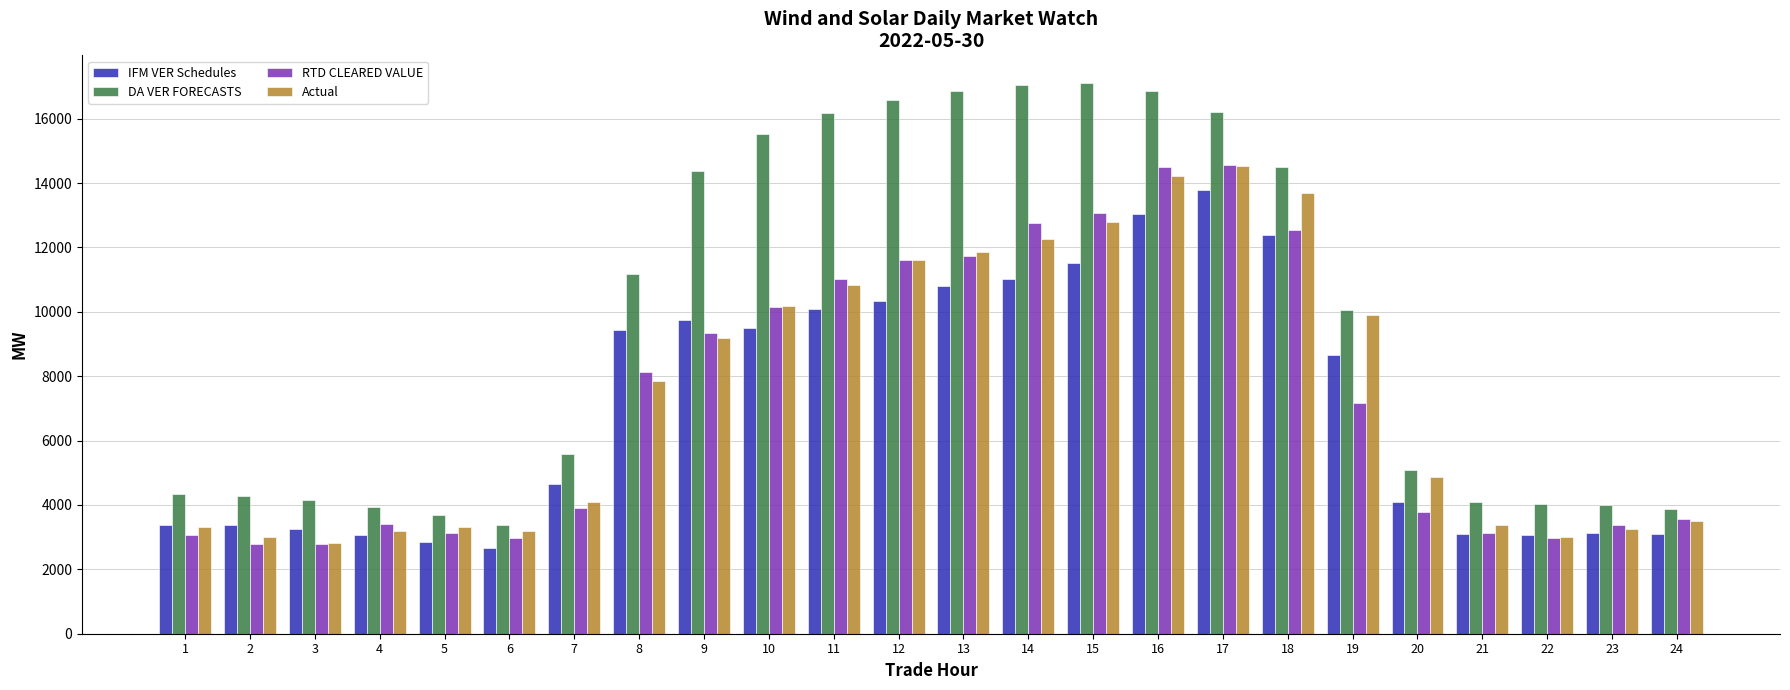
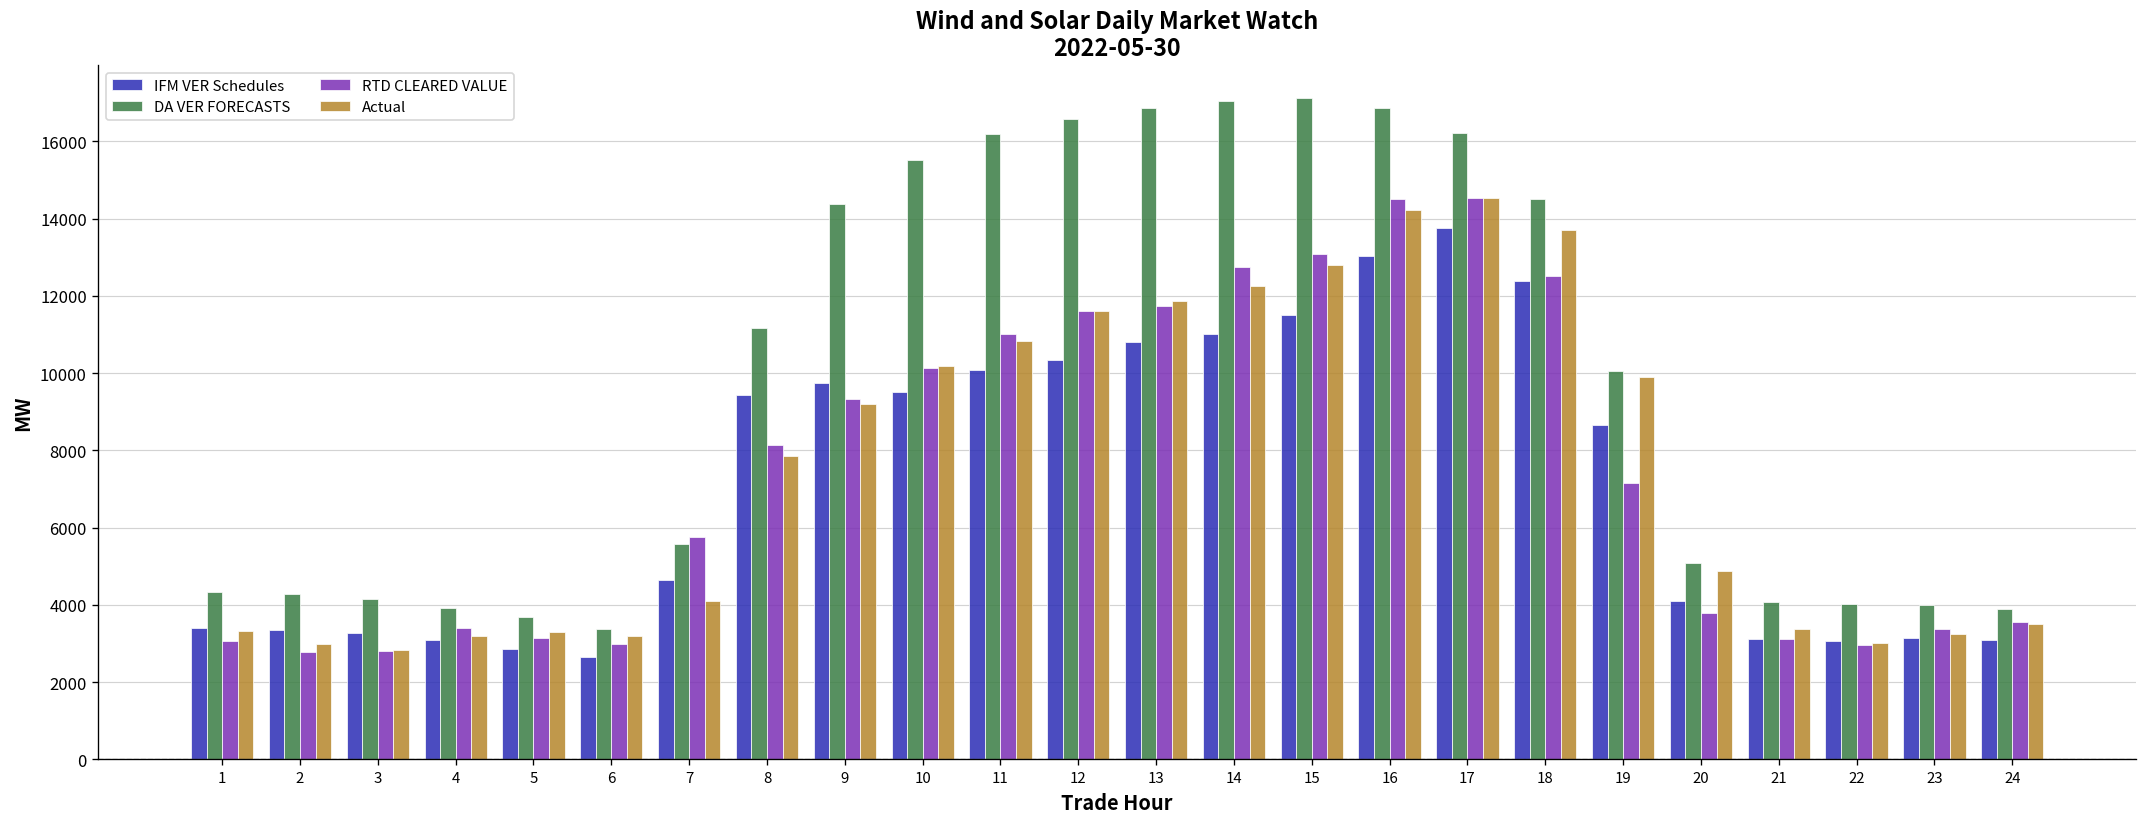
RTD CLEARED VALUE, 7: 3900 -> 5800
